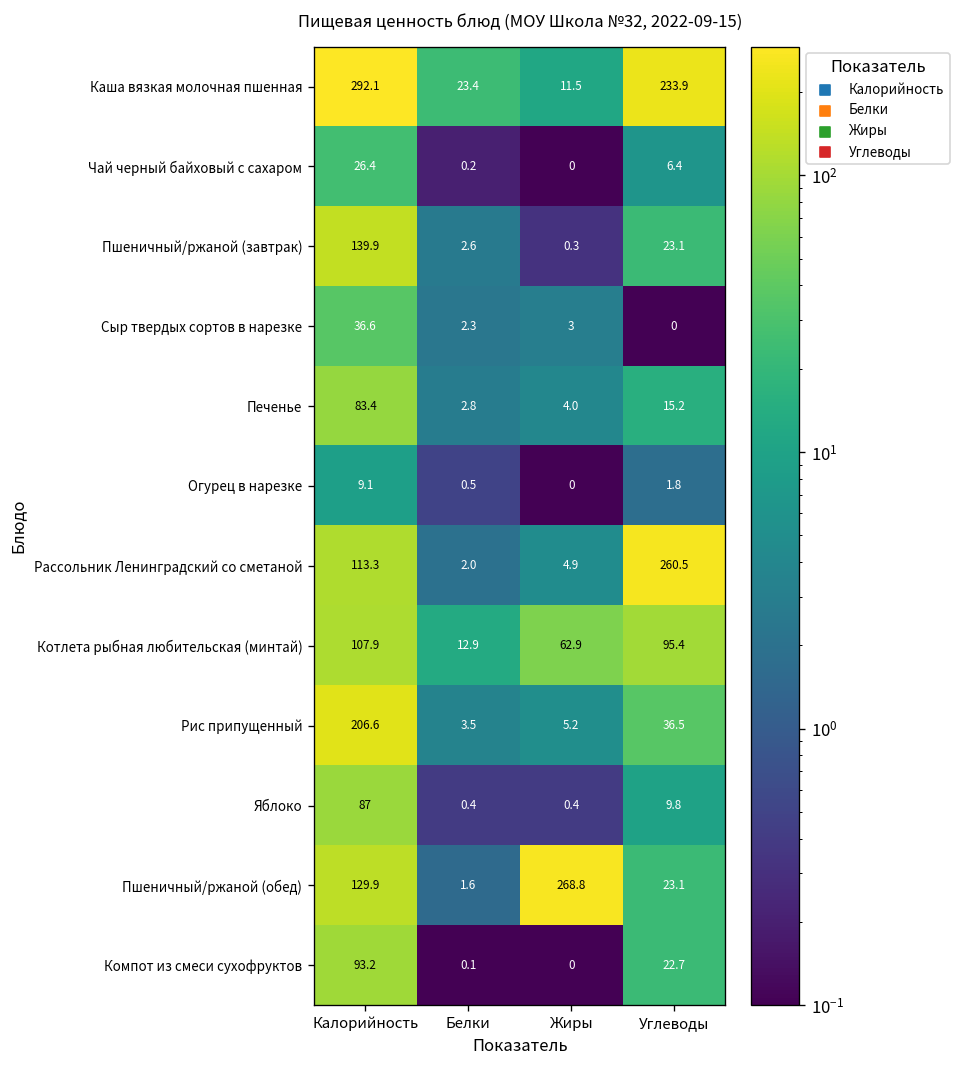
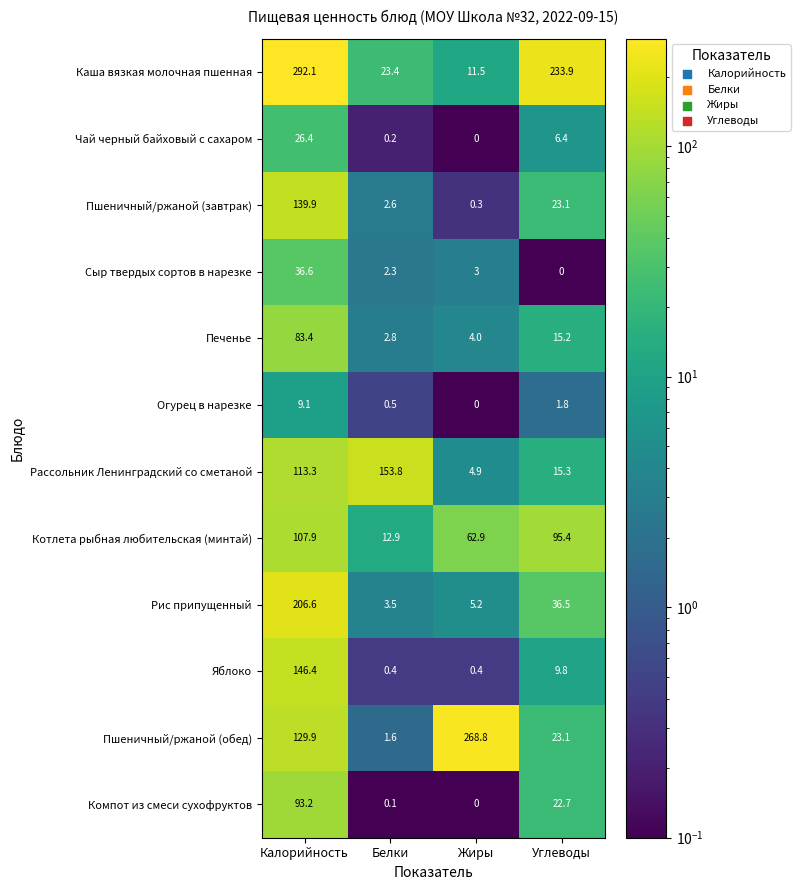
Рассольник Ленинградский со сметаной, Белки: 2.0 -> 153.8
Рассольник Ленинградский со сметаной, Углеводы: 260.5 -> 15.3
Яблоко, Калорийность: 87 -> 146.4
